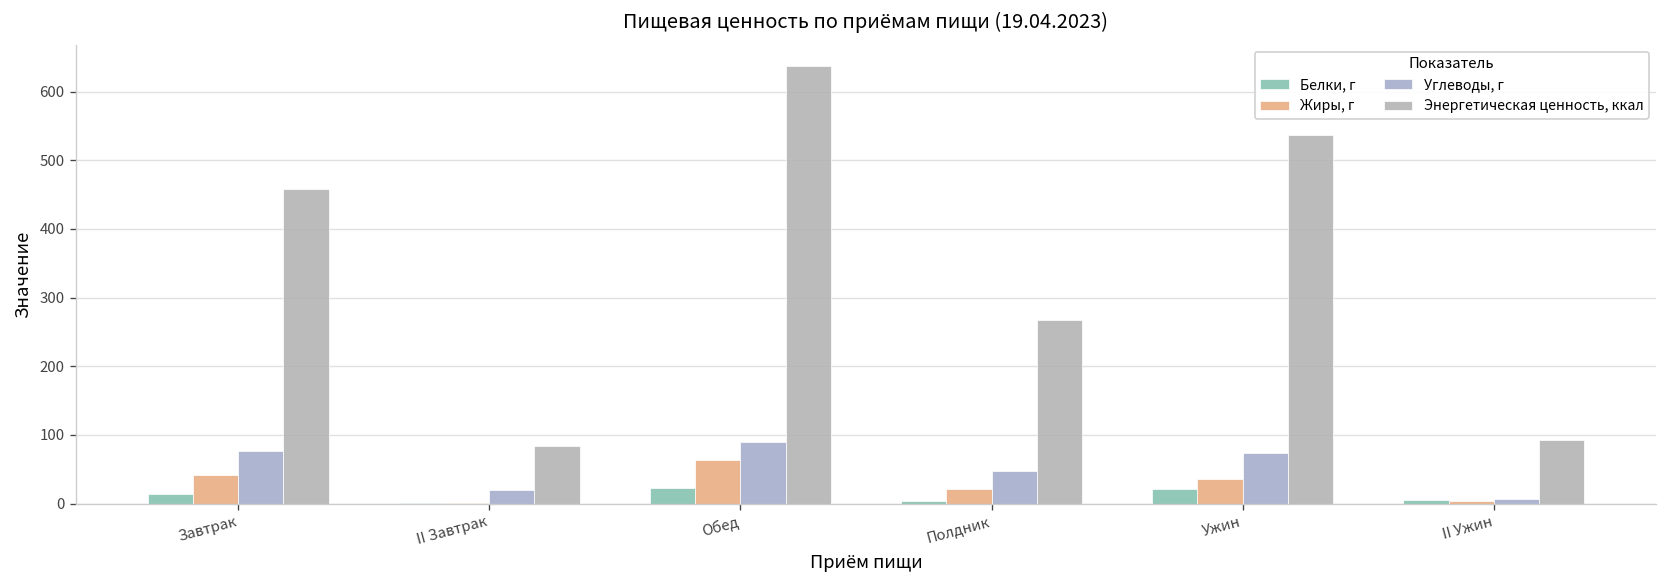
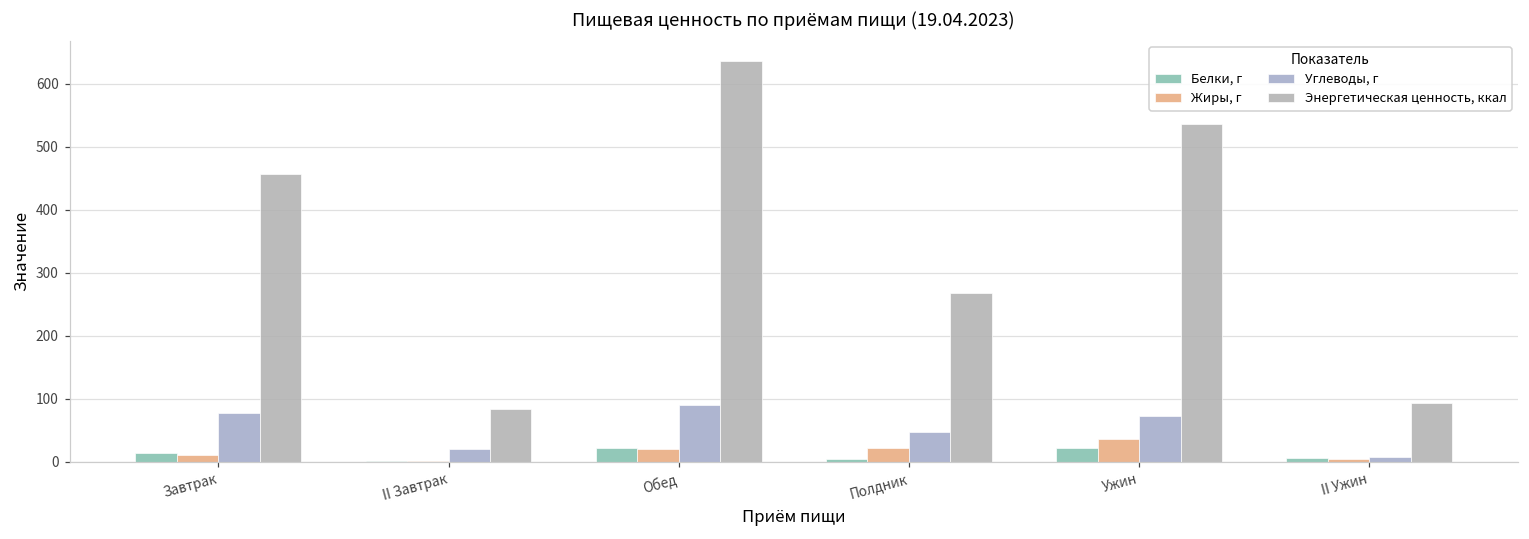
Жиры, г, Завтрак: 40 -> 10
Жиры, г, Обед: 60 -> 20
